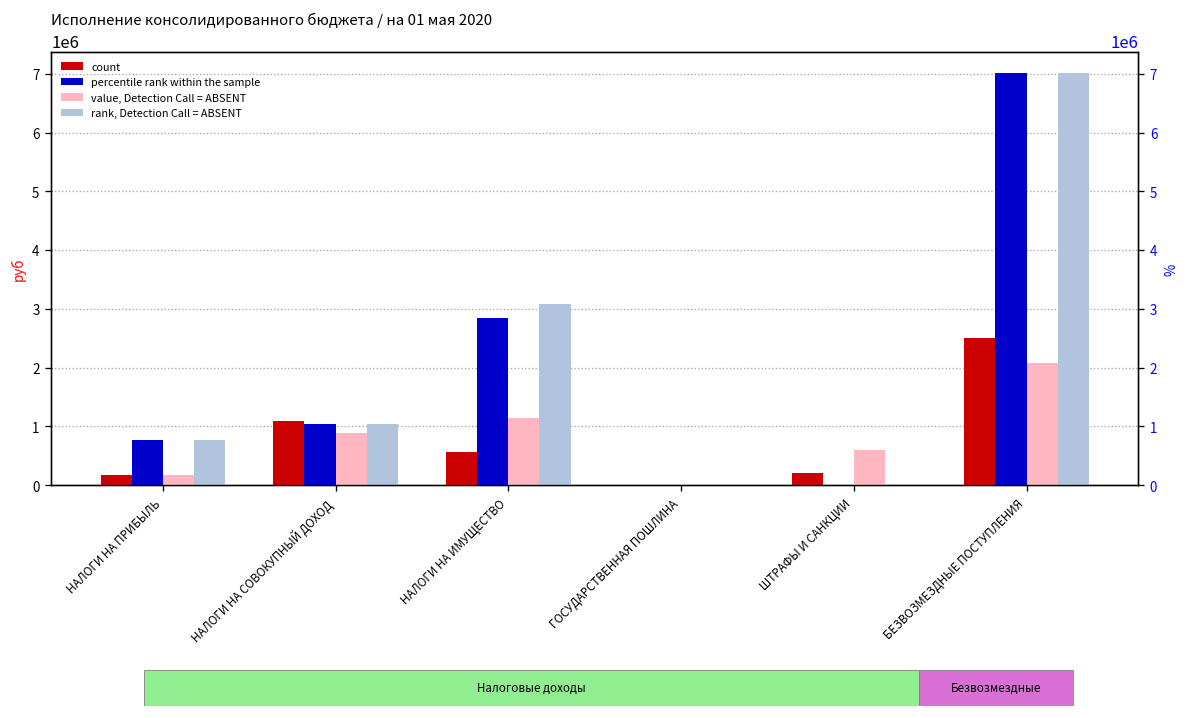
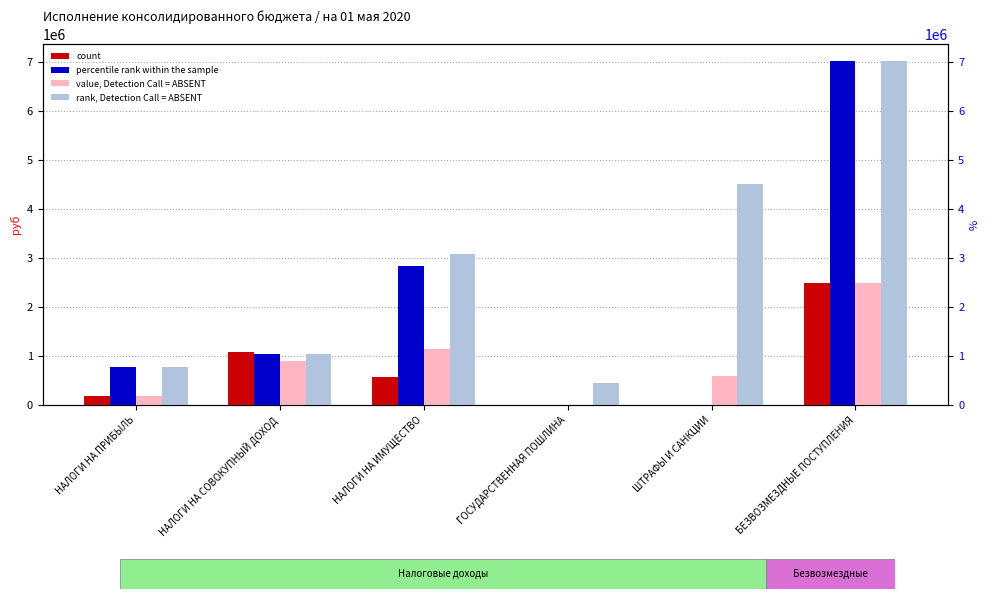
rank, Detection Call = ABSENT, ГОСУДАРСТВЕННАЯ ПОШЛИНА: 0 -> 500000
count, ШТРАФЫ И САНКЦИИ: 200000 -> 0
rank, Detection Call = ABSENT, ШТРАФЫ И САНКЦИИ: 0 -> 4500000
value, Detection Call = ABSENT, БЕЗВОЗМЕЗДНЫЕ ПОСТУПЛЕНИЯ: 2100000 -> 2500000
